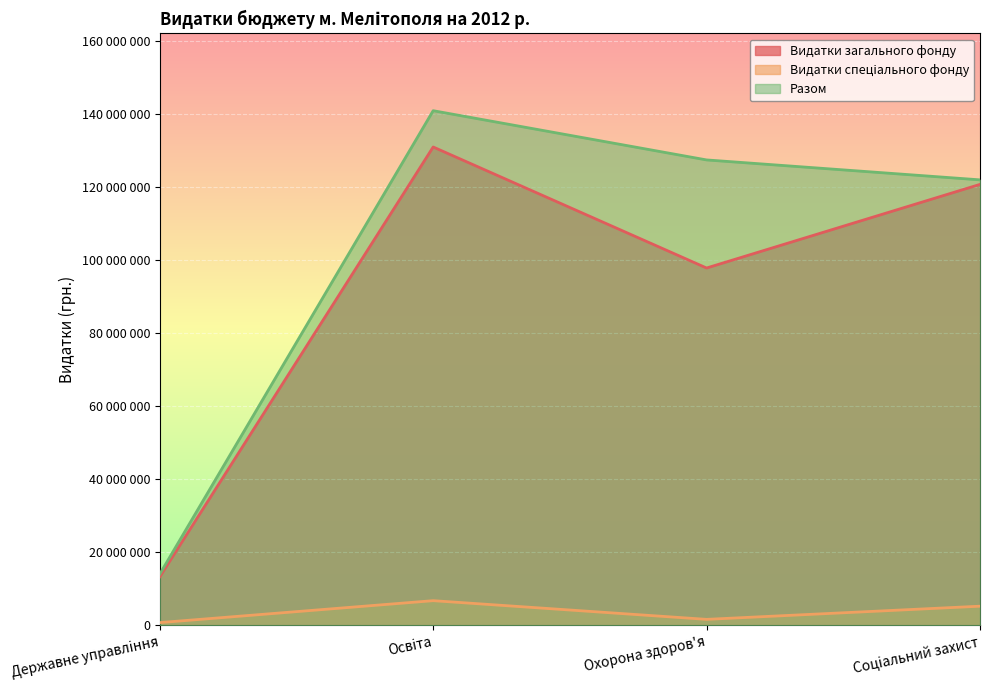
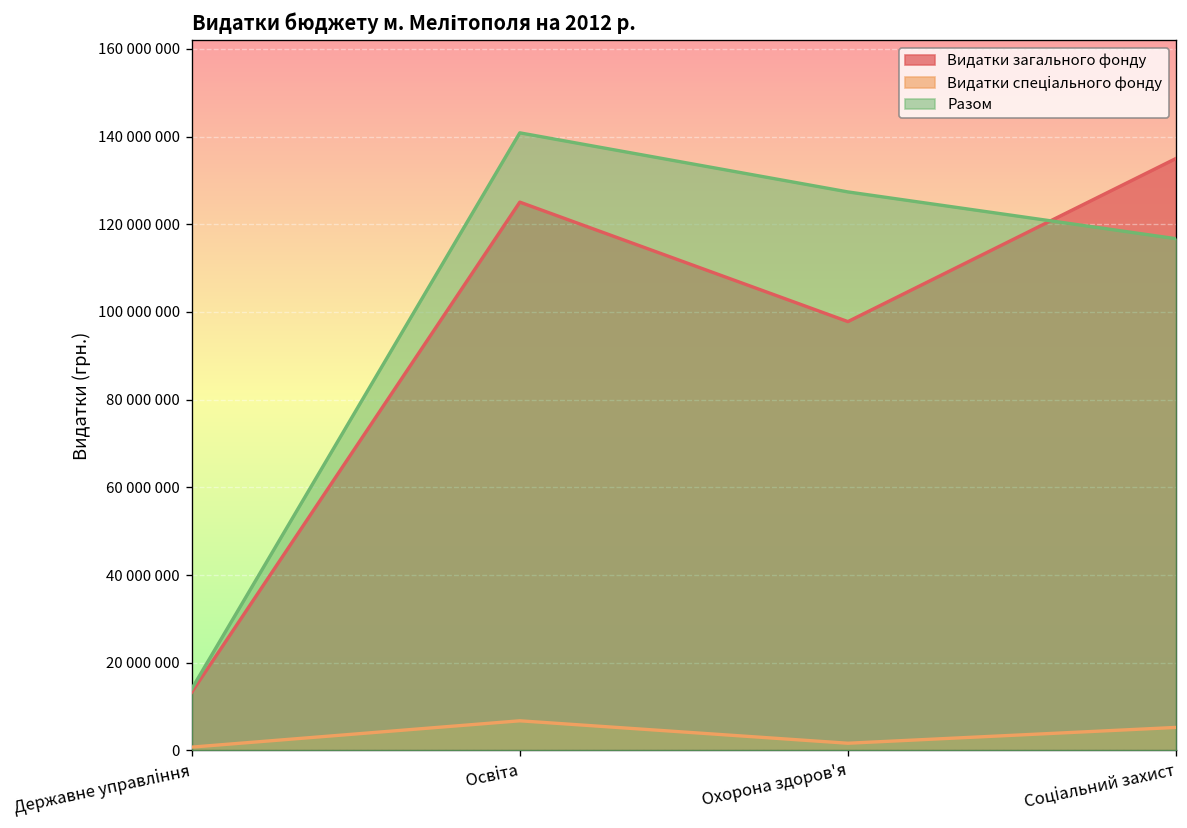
Видатки загального фонду, Освіта: 131000000 -> 125000000
Видатки загального фонду, Соціальний захист: 121000000 -> 135000000
Разом, Соціальний захист: 122000000 -> 117000000
